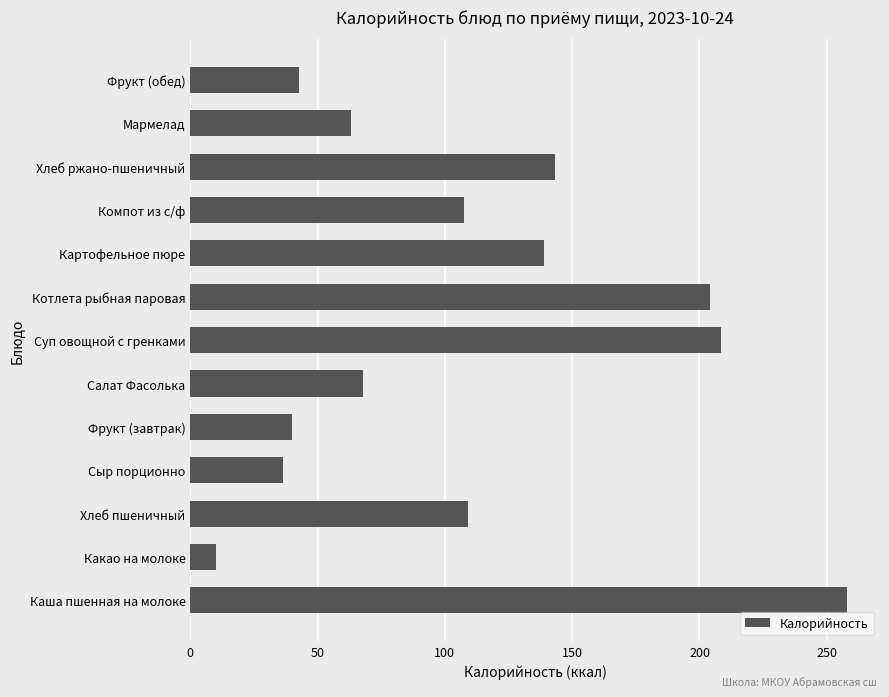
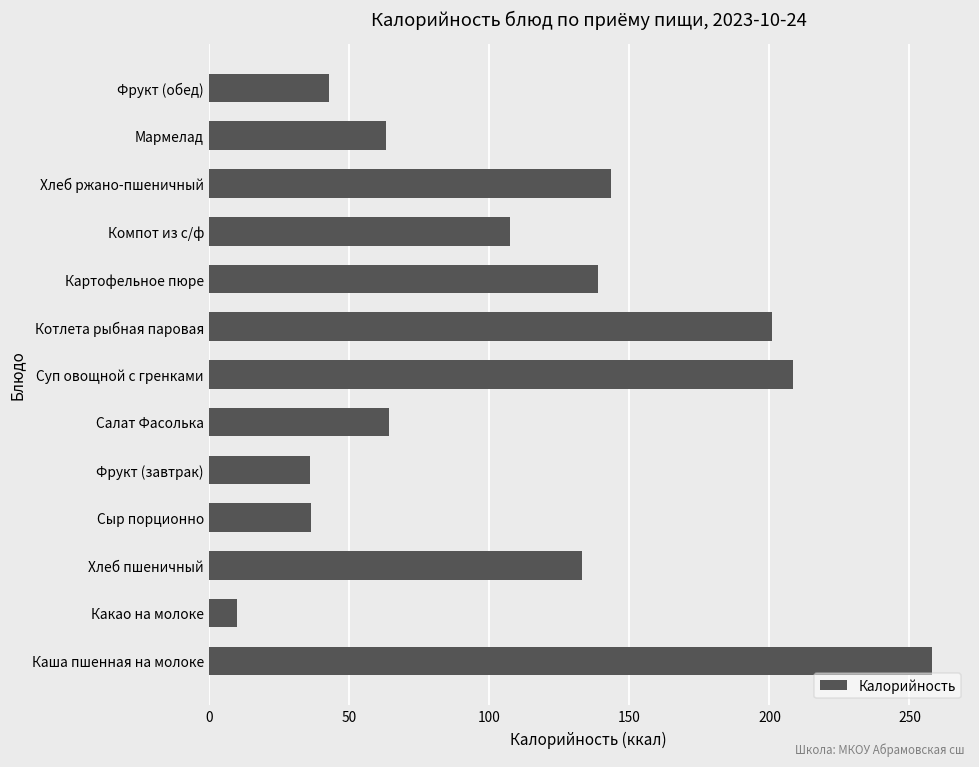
Котлета рыбная паровая: 204 -> 201
Салат Фасолька: 68 -> 64
Фрукт (завтрак): 40 -> 36
Хлеб пшеничный: 109 -> 133
